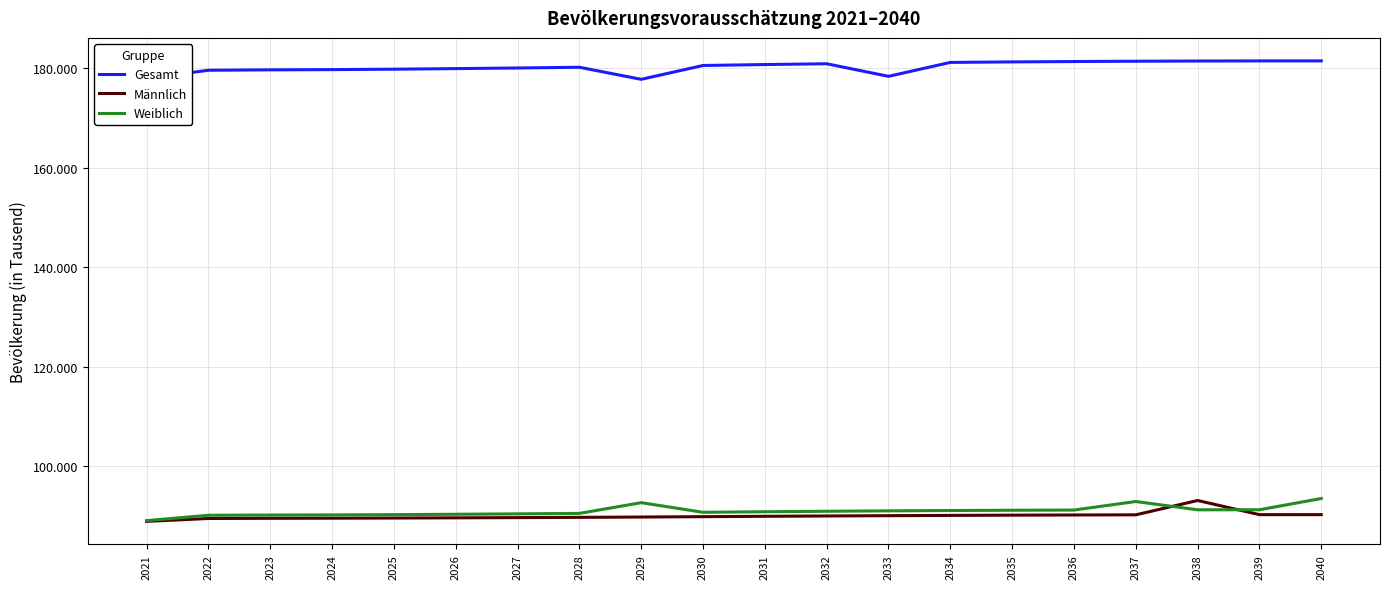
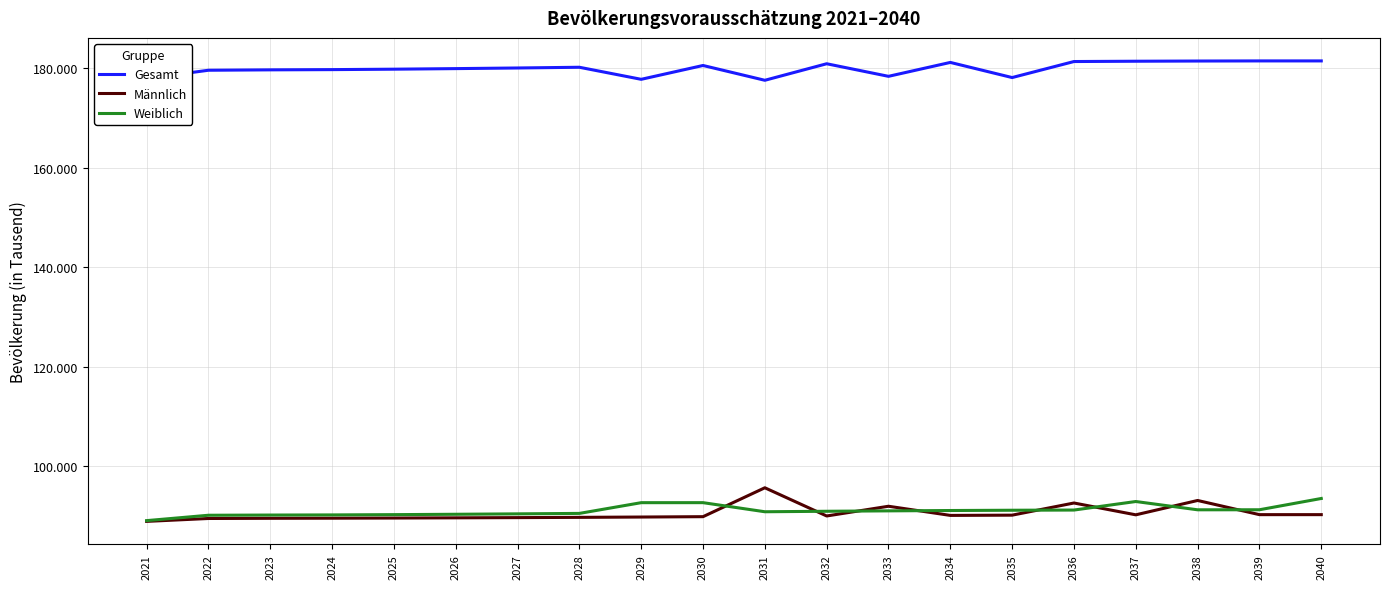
Weiblich, 2030: 91 -> 93
Gesamt, 2031: 181 -> 178
Männlich, 2031: 90 -> 96
Männlich, 2033: 90 -> 92
Gesamt, 2035: 181 -> 178
Männlich, 2036: 90 -> 93
